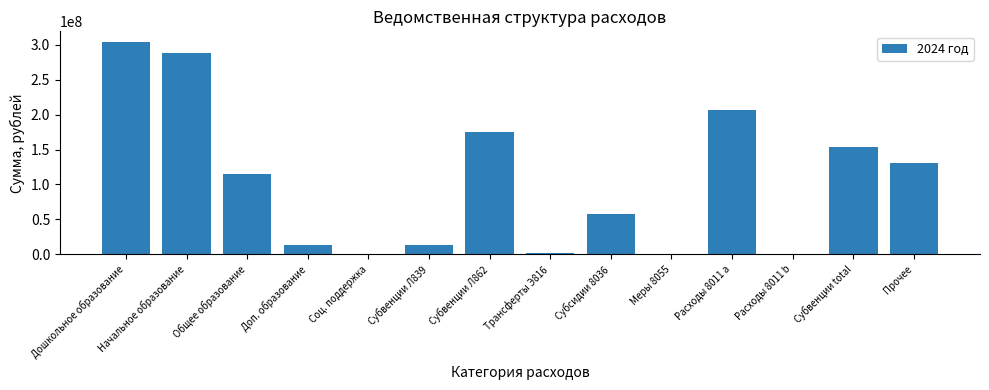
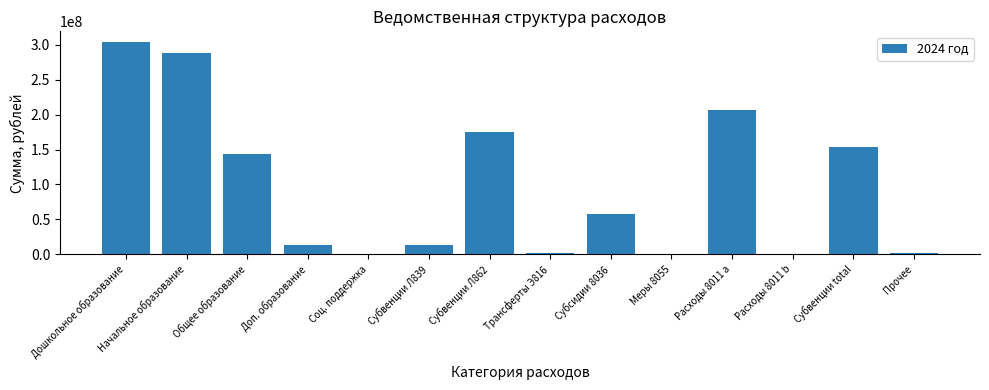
Общее образование: 120000000 -> 140000000
Прочее: 130000000 -> 0
